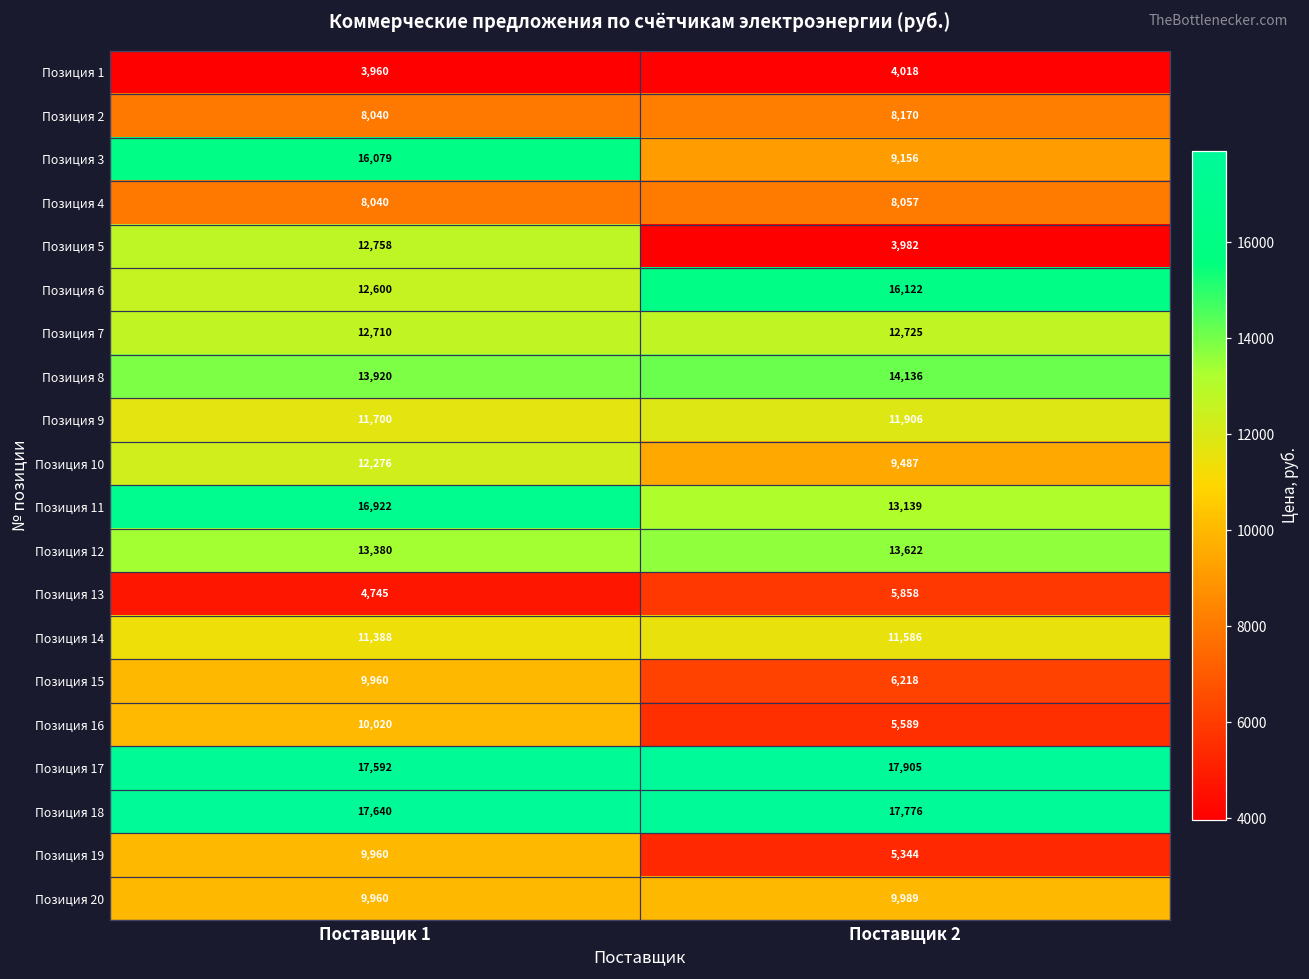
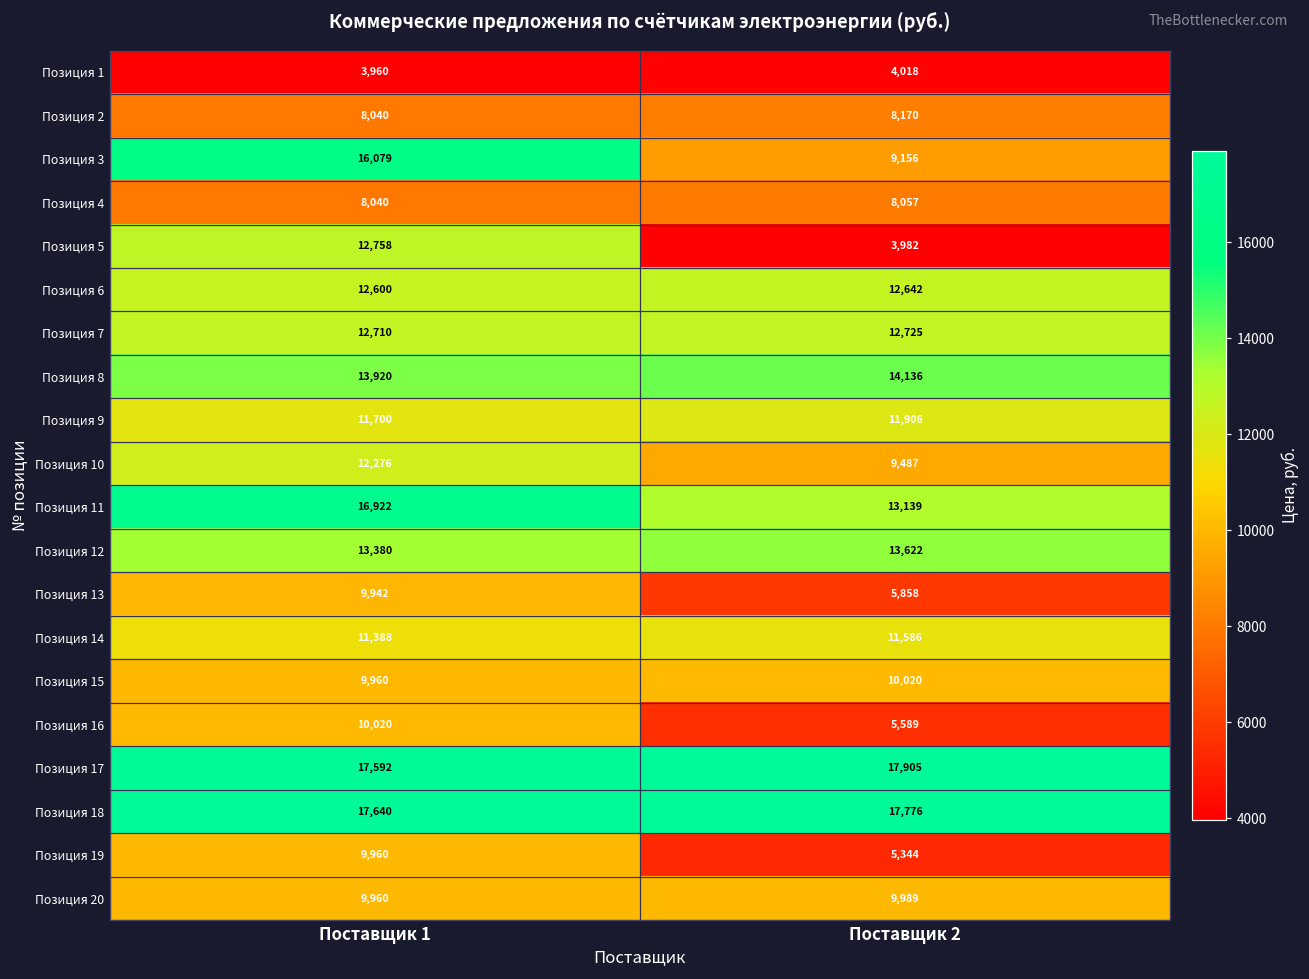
Позиция 6, Поставщик 2: 16,122 -> 12,642
Позиция 13, Поставщик 1: 4,745 -> 9,942
Позиция 15, Поставщик 2: 6,218 -> 10,020
